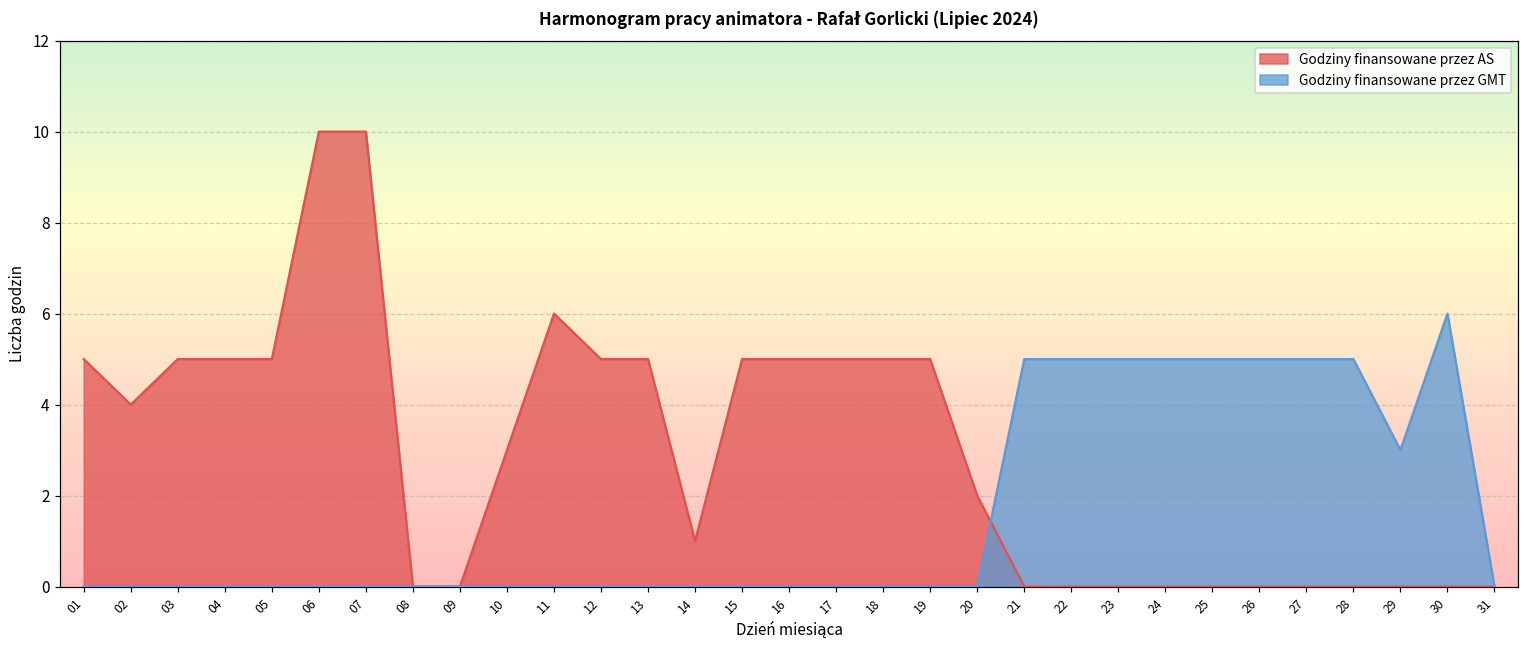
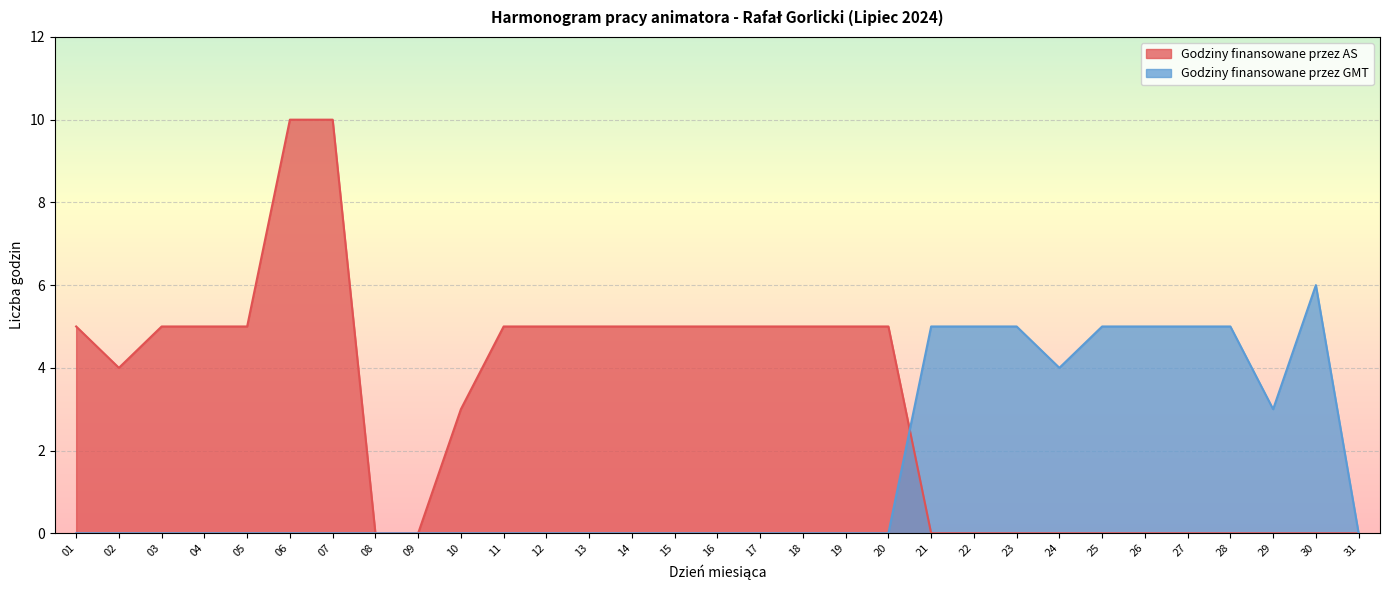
Godziny finansowane przez AS, 11: 6 -> 5
Godziny finansowane przez AS, 14: 1 -> 5
Godziny finansowane przez AS, 20: 2 -> 5
Godziny finansowane przez GMT, 24: 5 -> 4
